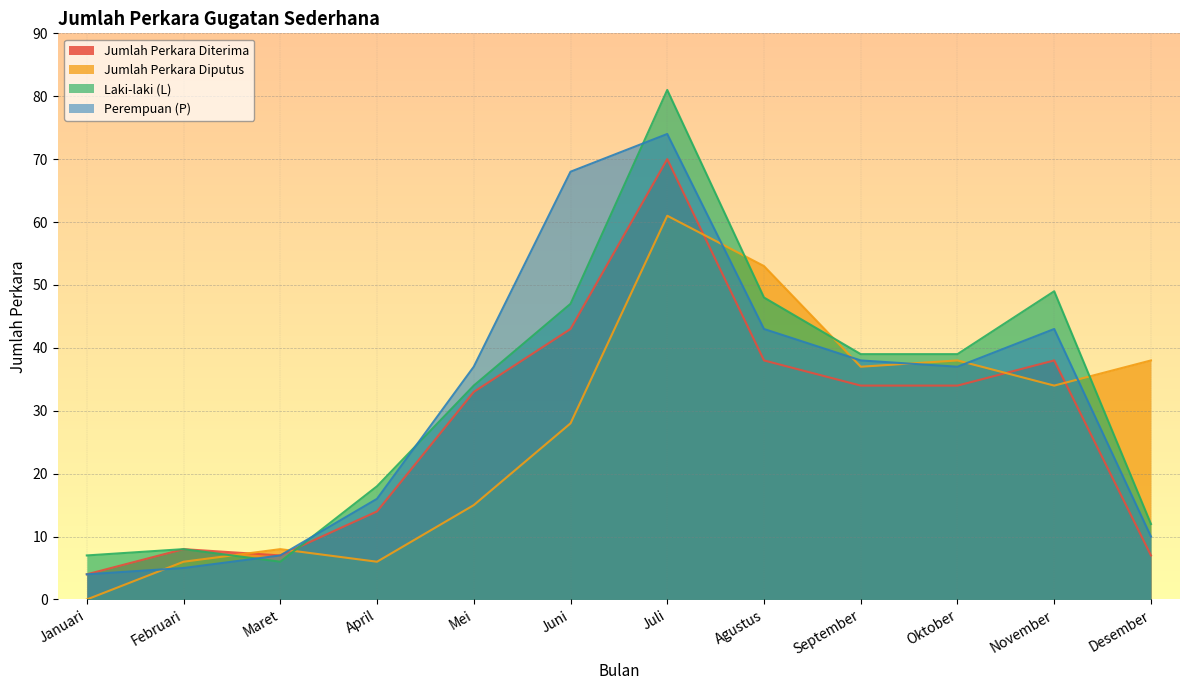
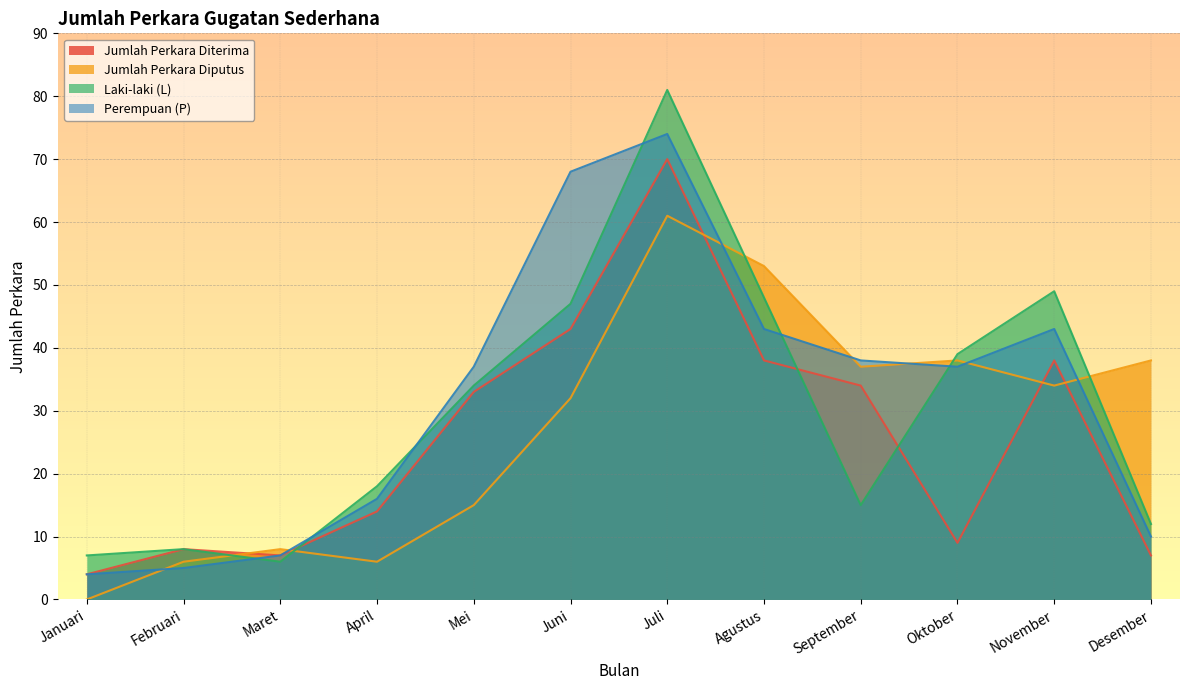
Jumlah Perkara Diputus, Juni: 28 -> 32
Laki-laki (L), September: 39 -> 15
Jumlah Perkara Diterima, Oktober: 34 -> 9
